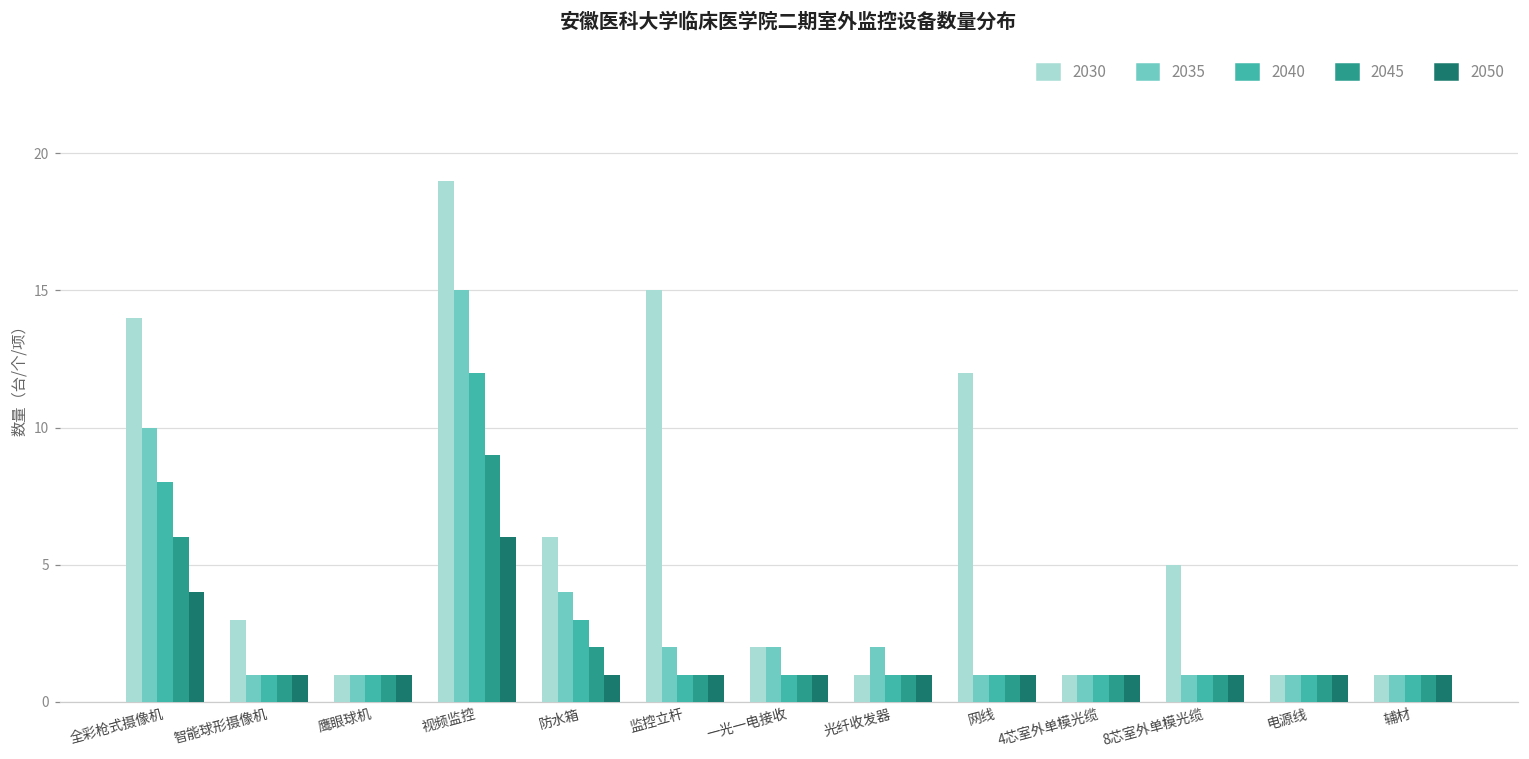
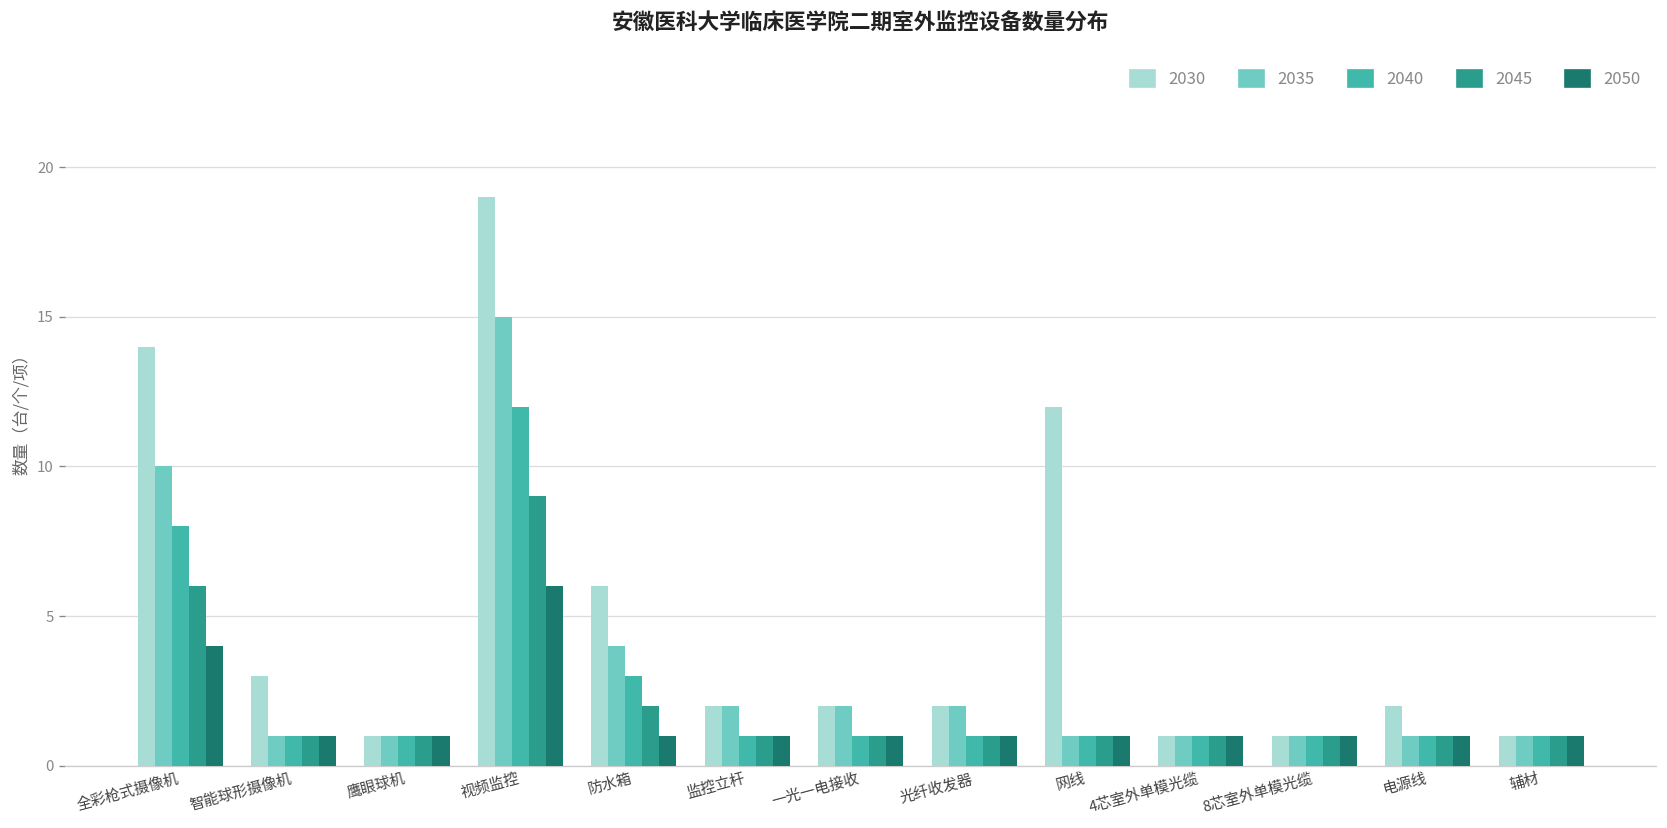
2030, 监控立杆: 15 -> 2
2030, 光纤收发器: 1 -> 2
2030, 8芯室外单模光缆: 5 -> 1
2030, 电源线: 1 -> 2
